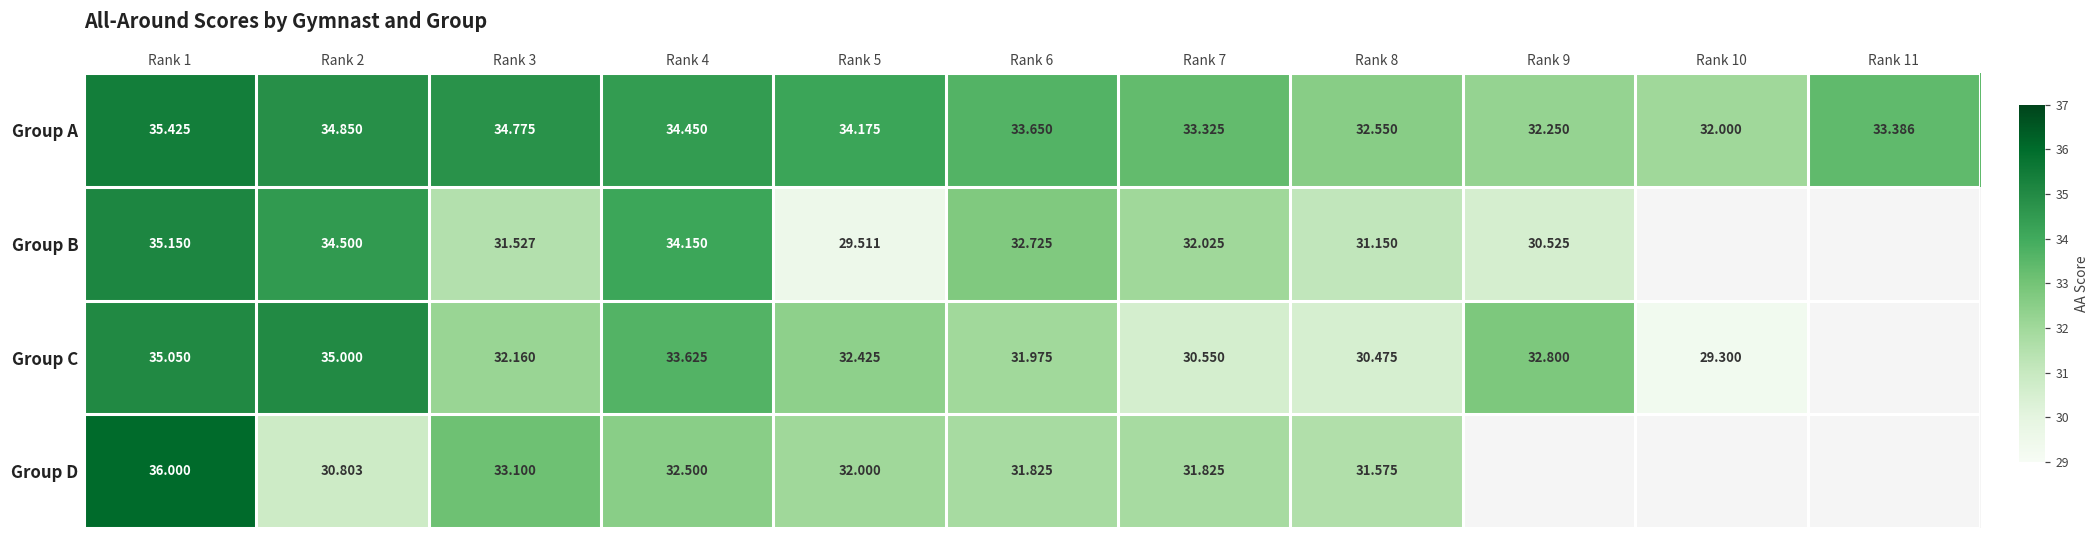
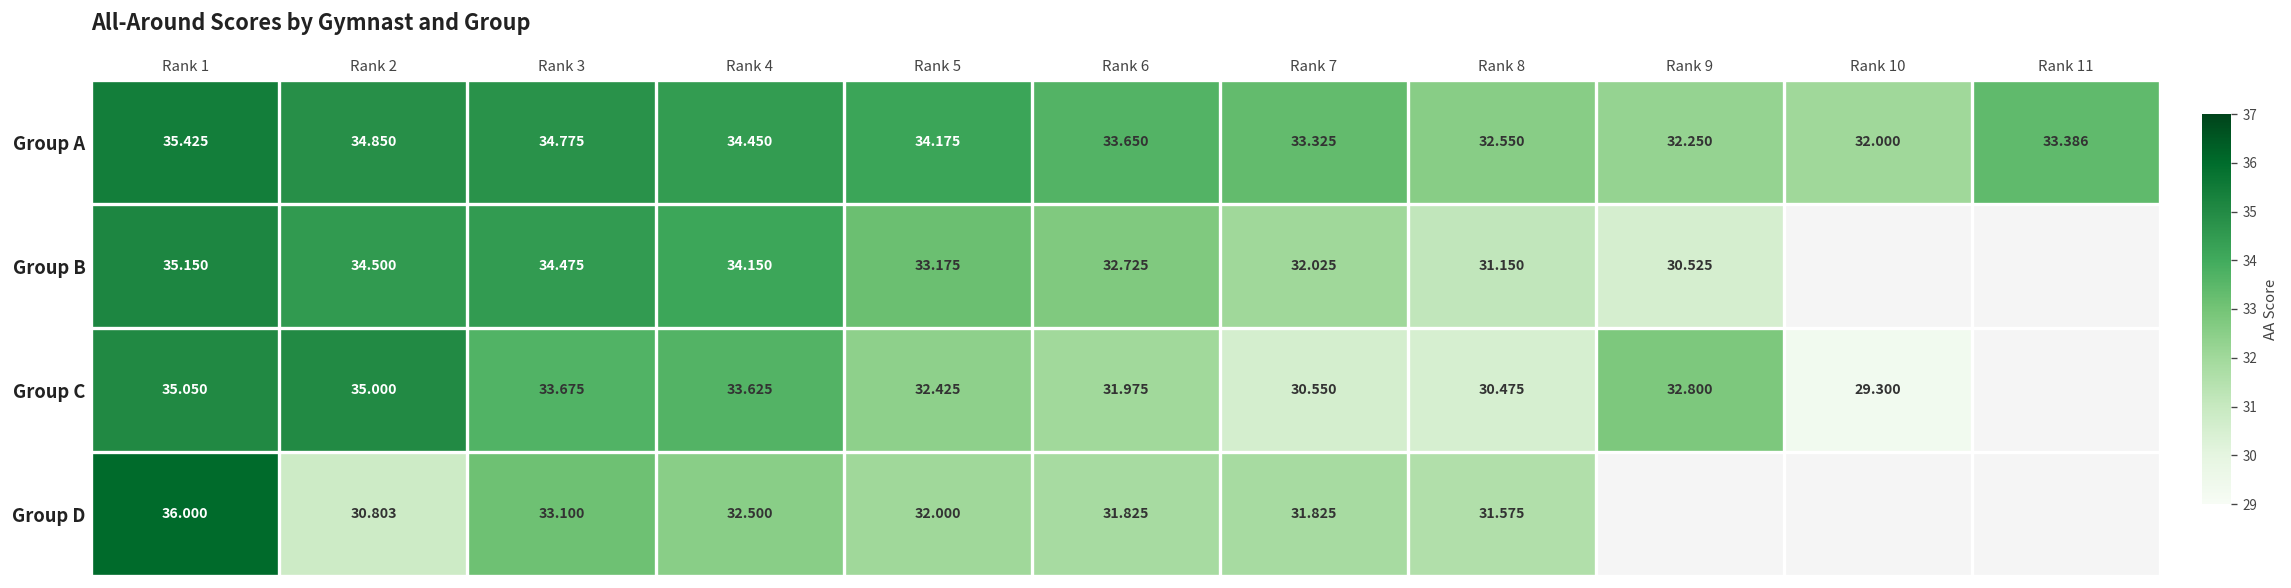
Group B, Rank 3: 31.527 -> 34.475
Group B, Rank 5: 29.511 -> 33.175
Group C, Rank 3: 32.160 -> 33.675
